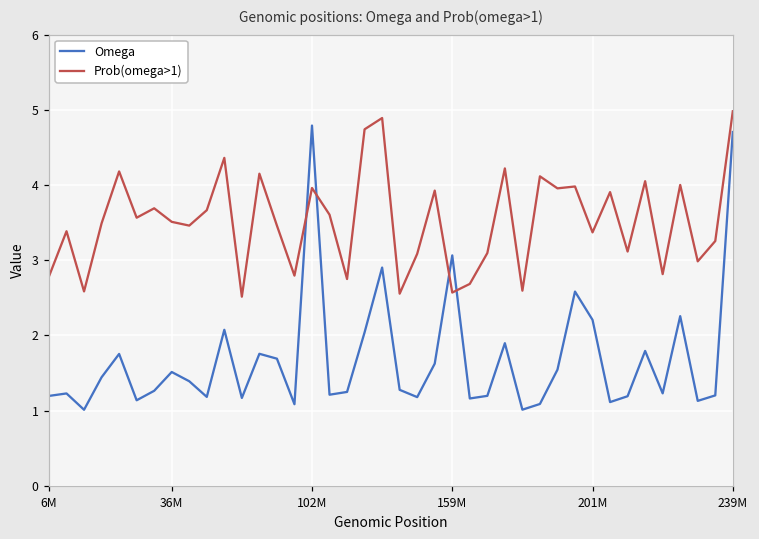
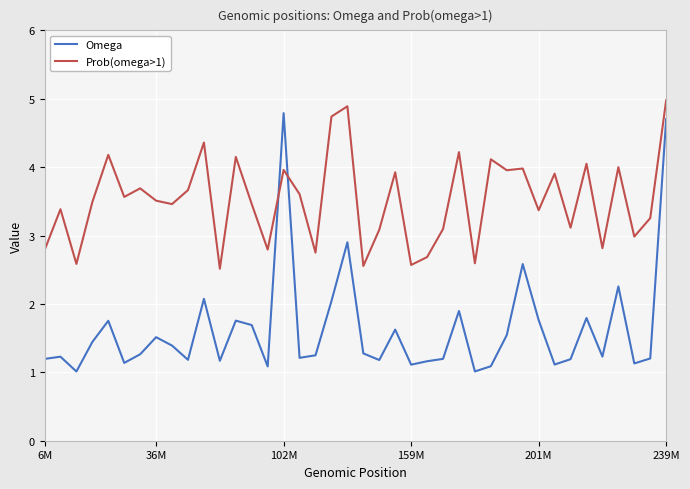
Omega, 159M: 3.1 -> 1.1
Omega, 201M: 2.2 -> 1.8
